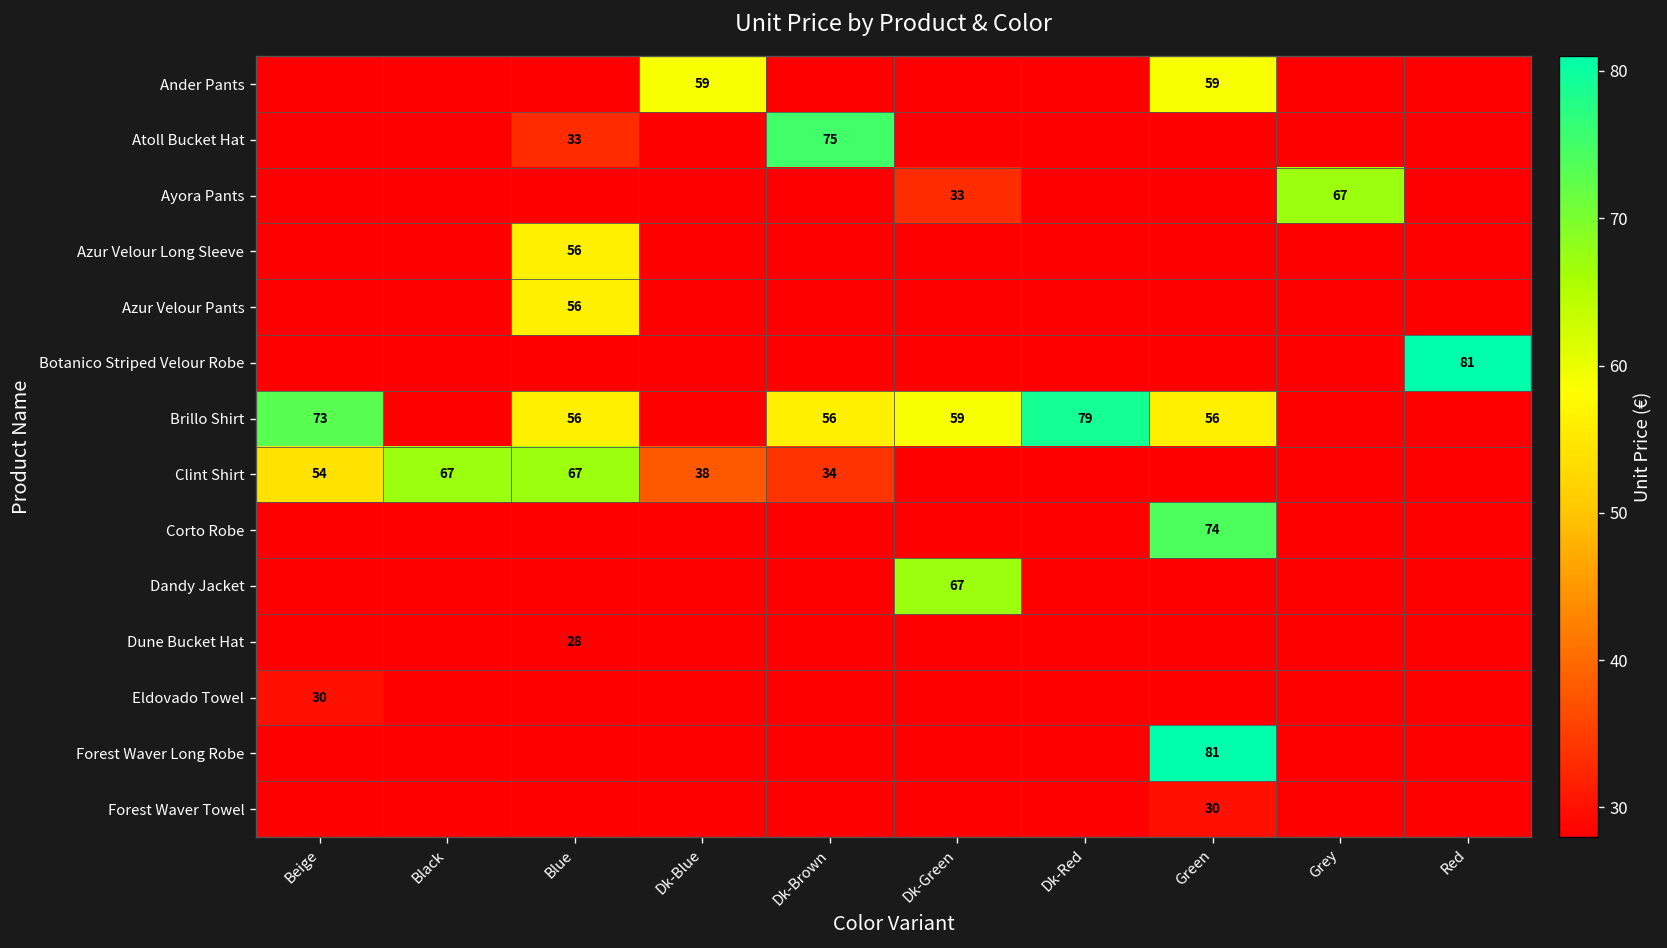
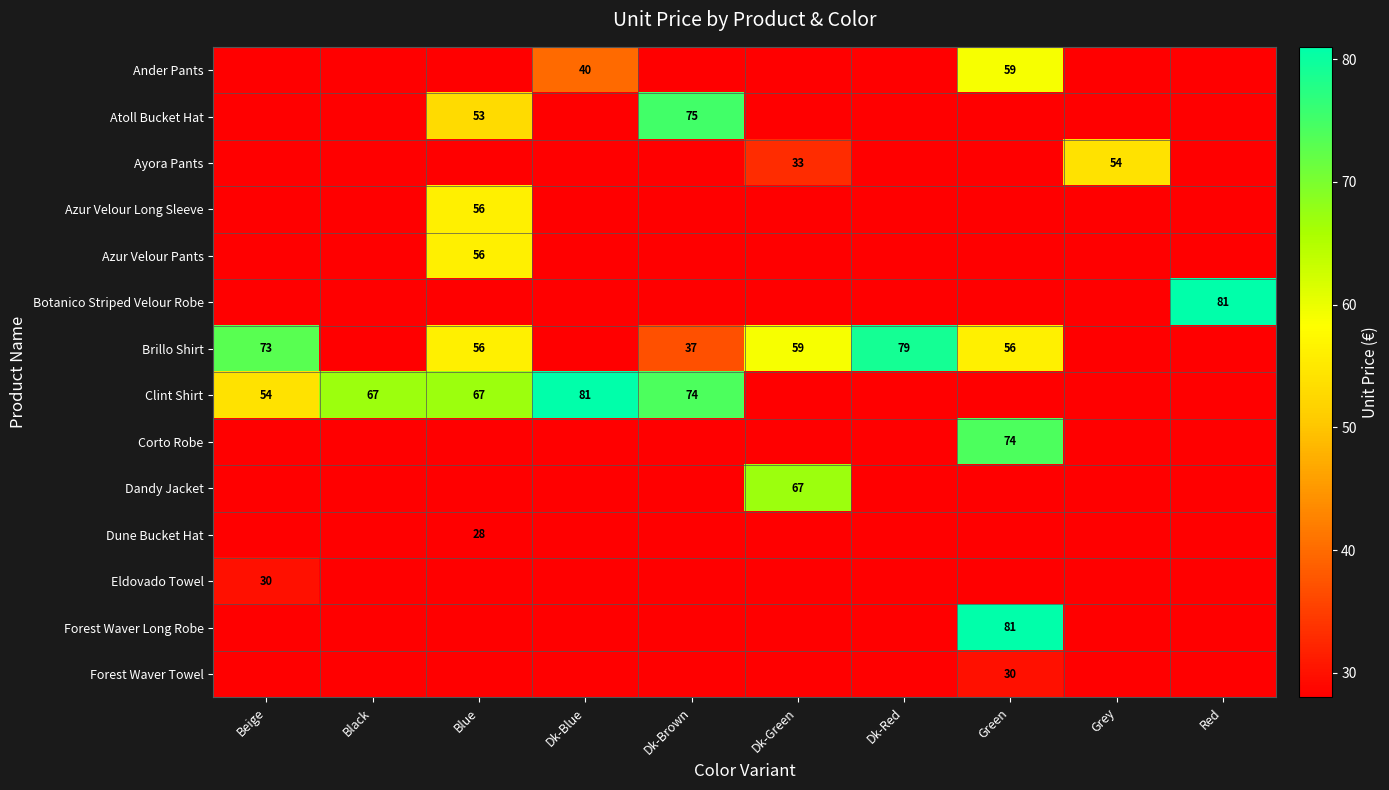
Ander Pants, Dk-Blue: 59 -> 40
Atoll Bucket Hat, Blue: 33 -> 53
Ayora Pants, Grey: 67 -> 54
Brillo Shirt, Dk-Brown: 56 -> 37
Clint Shirt, Dk-Blue: 38 -> 81
Clint Shirt, Dk-Brown: 34 -> 74
